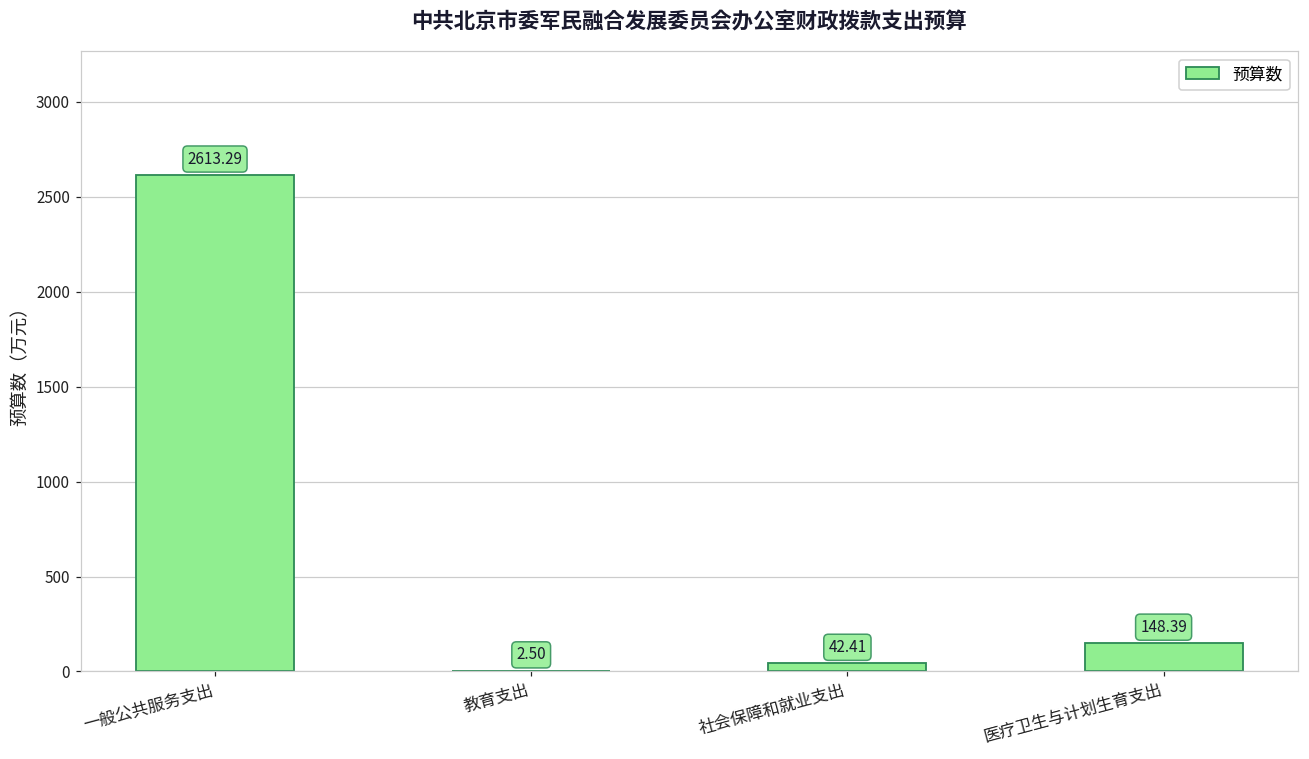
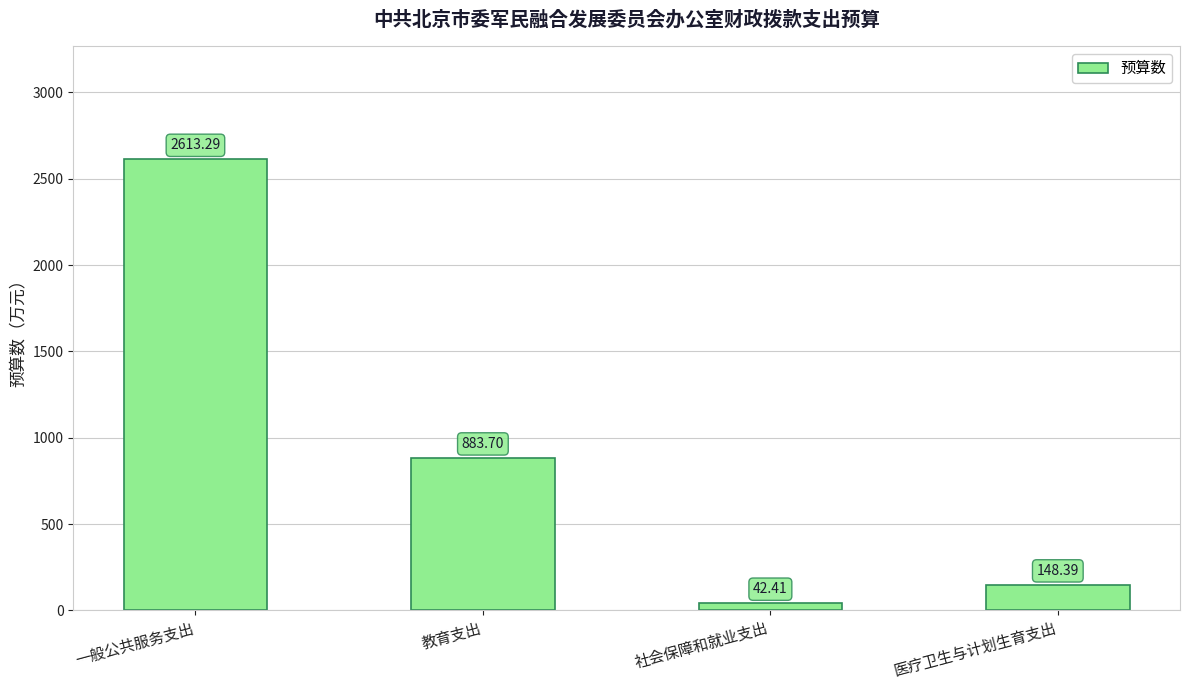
教育支出: 2.50 -> 883.70
